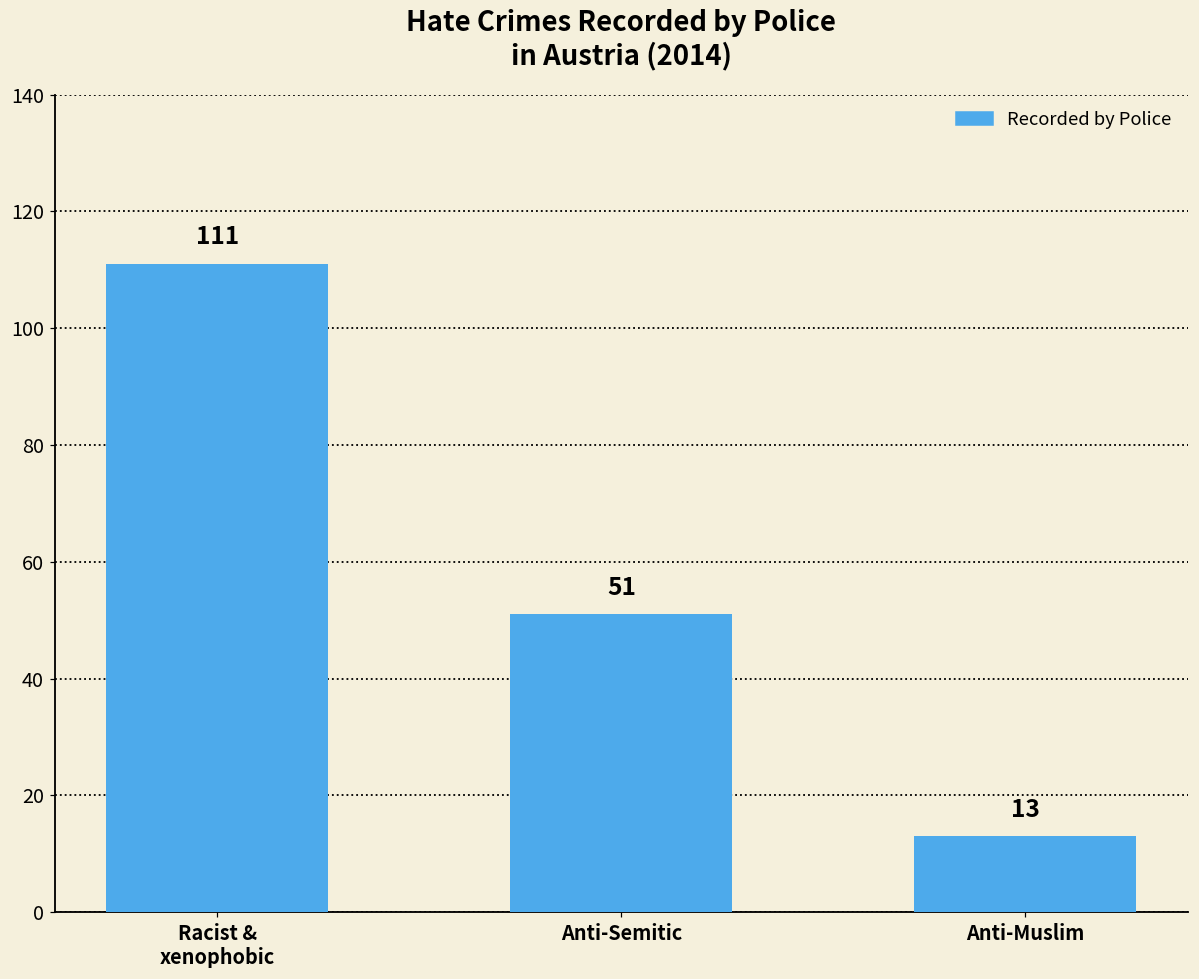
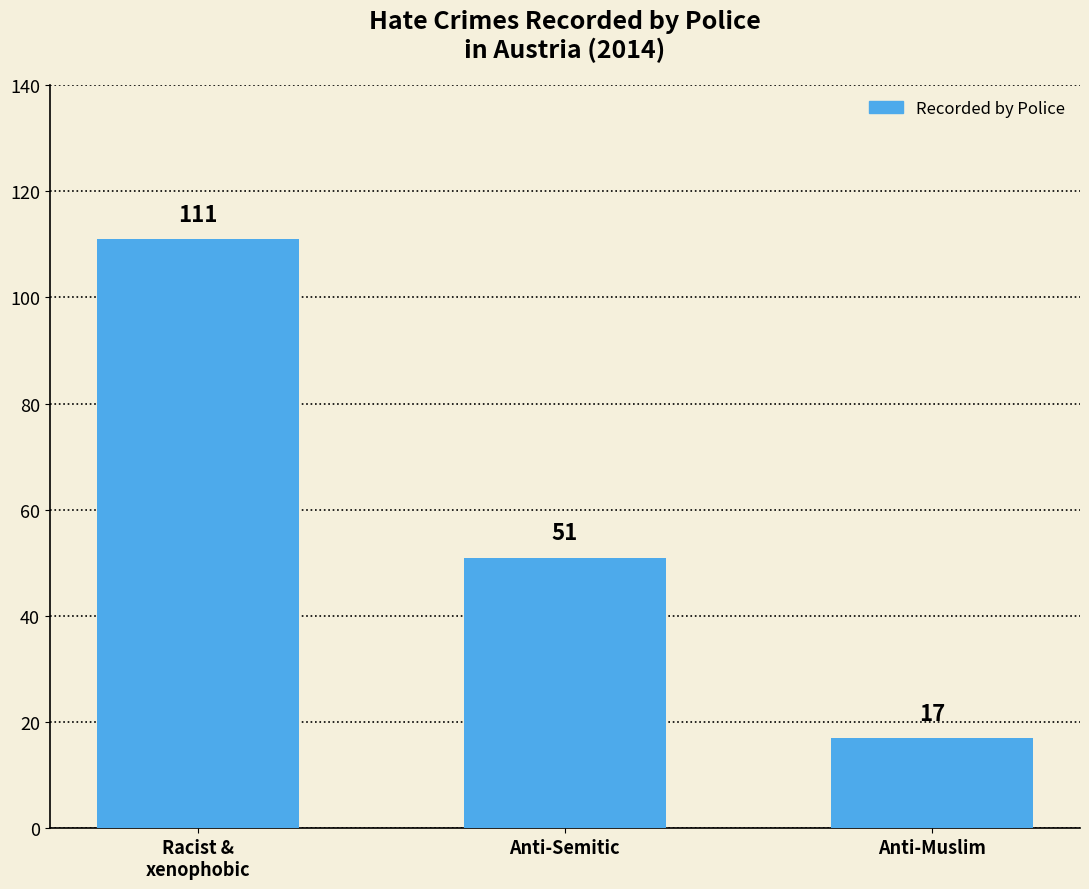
Anti-Muslim: 13 -> 17
